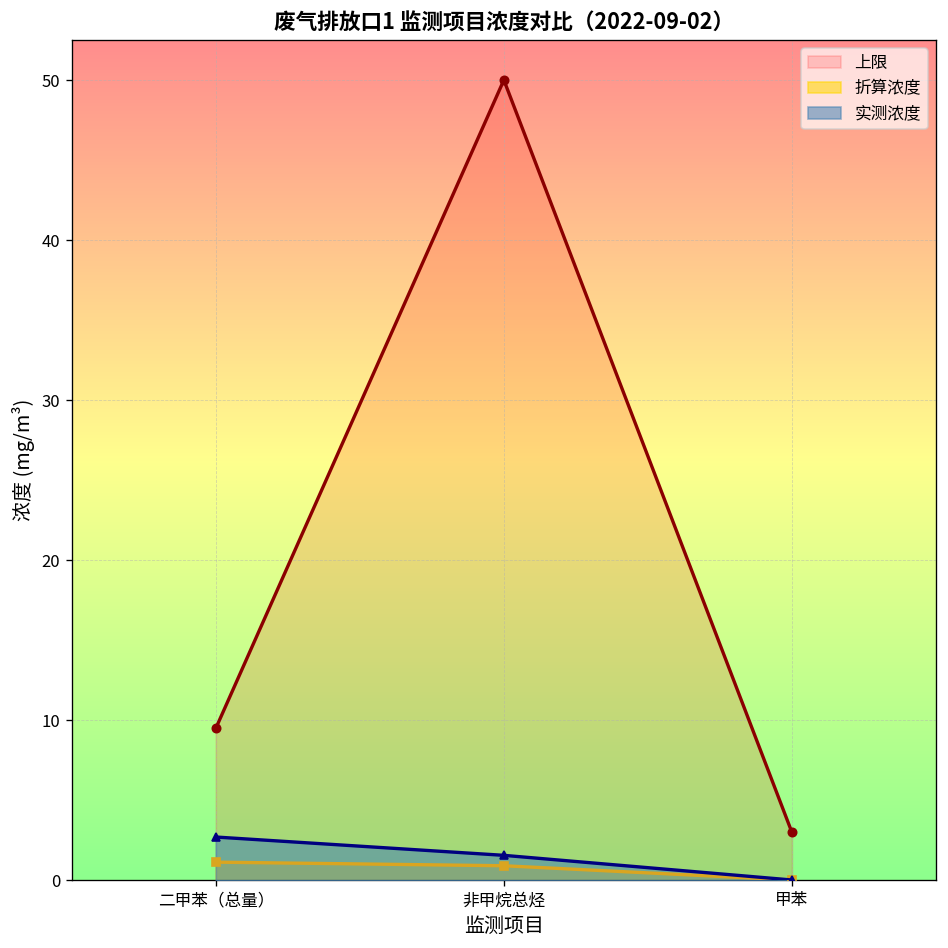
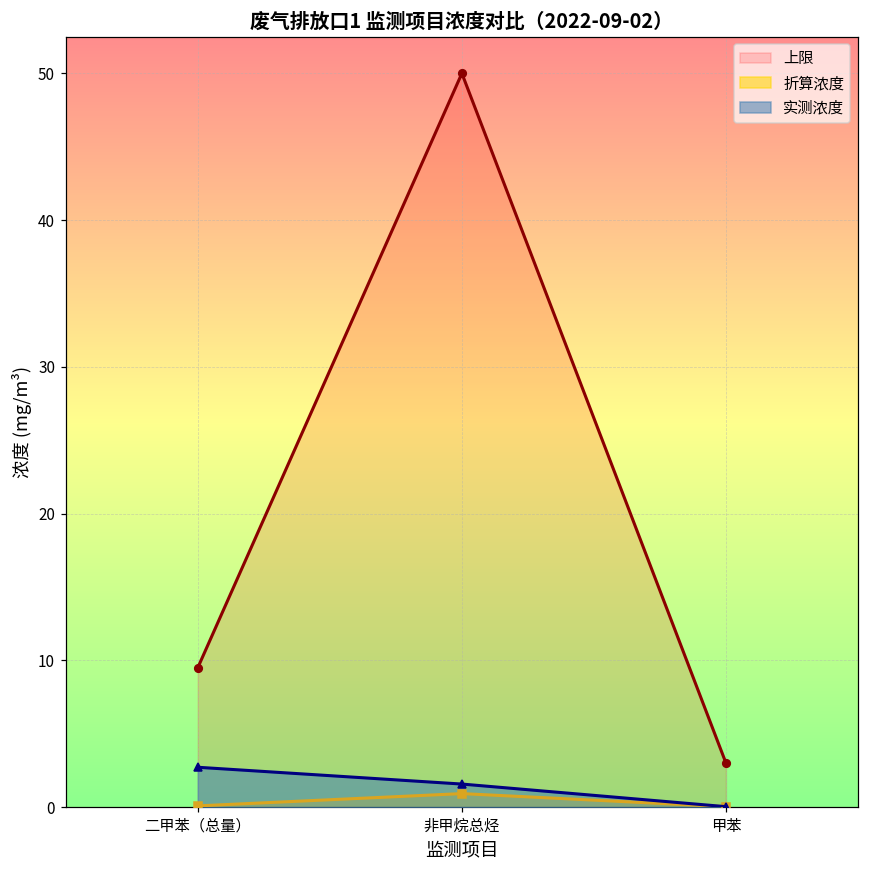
折算浓度, 二甲苯（总量）: 1.1 -> 0.1
